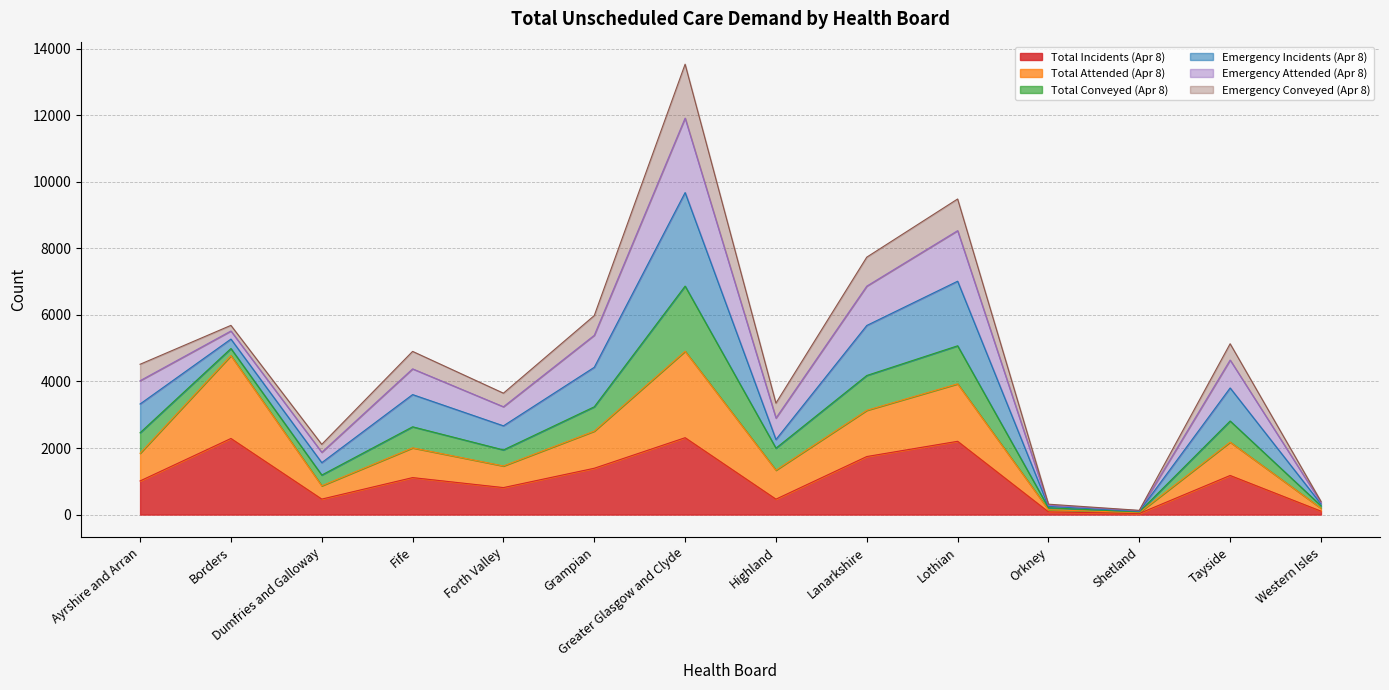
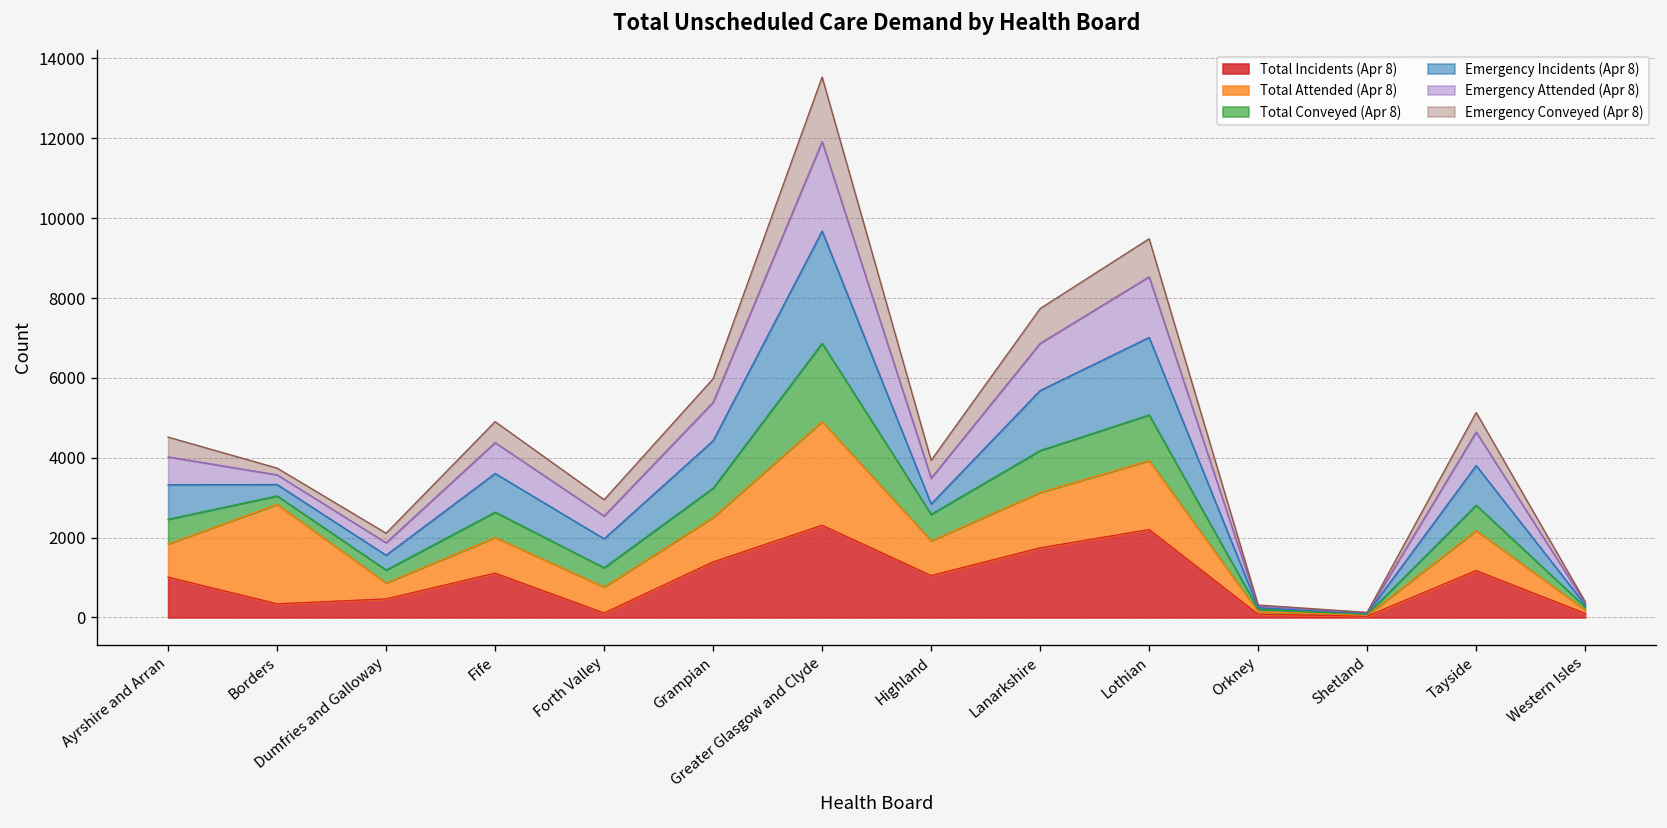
Total Incidents (Apr 8), Borders: 2300 -> 300
Total Incidents (Apr 8), Forth Valley: 800 -> 100
Total Incidents (Apr 8), Highland: 500 -> 1100
